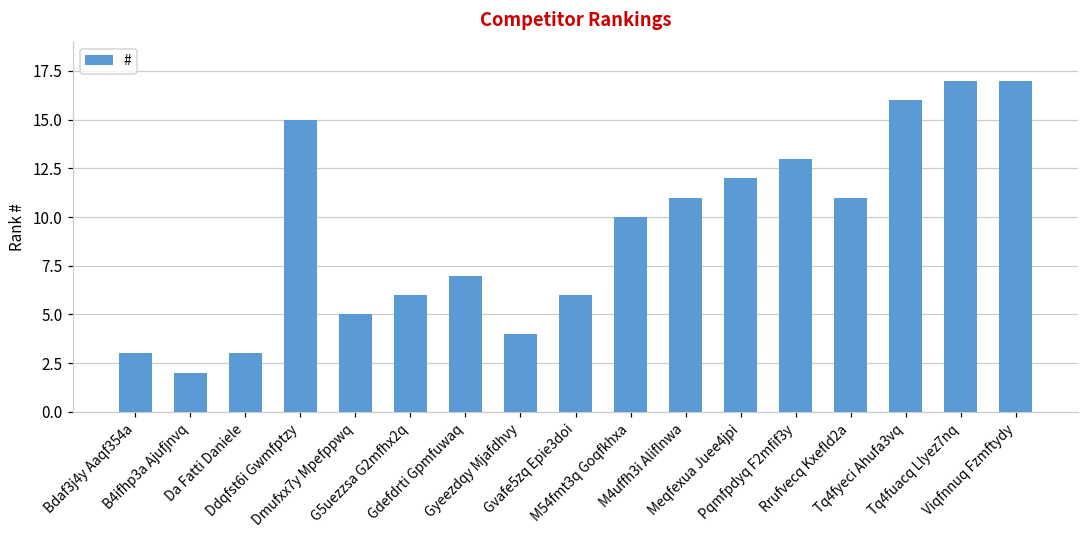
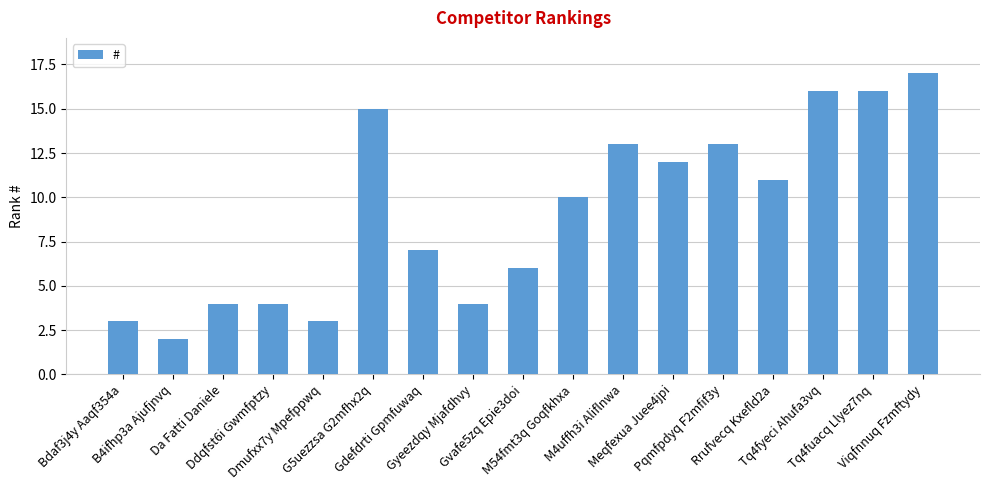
Da Fatti Daniele: 3 -> 4
Ddqfst6i Gwmfptzy: 15 -> 4
Dmufxx7y Mpefppwq: 5 -> 3
G5uezzsa G2mfhx2q: 6 -> 15
M4uffh3i Aliflnwa: 11 -> 13
Tq4fuacq Llyez7nq: 17 -> 16
